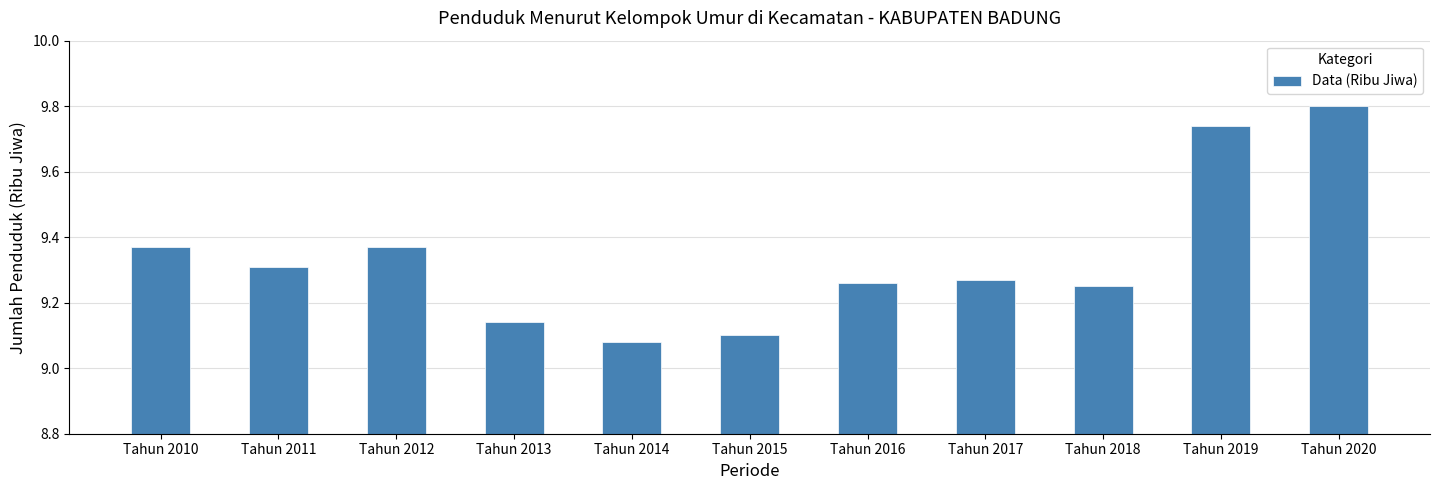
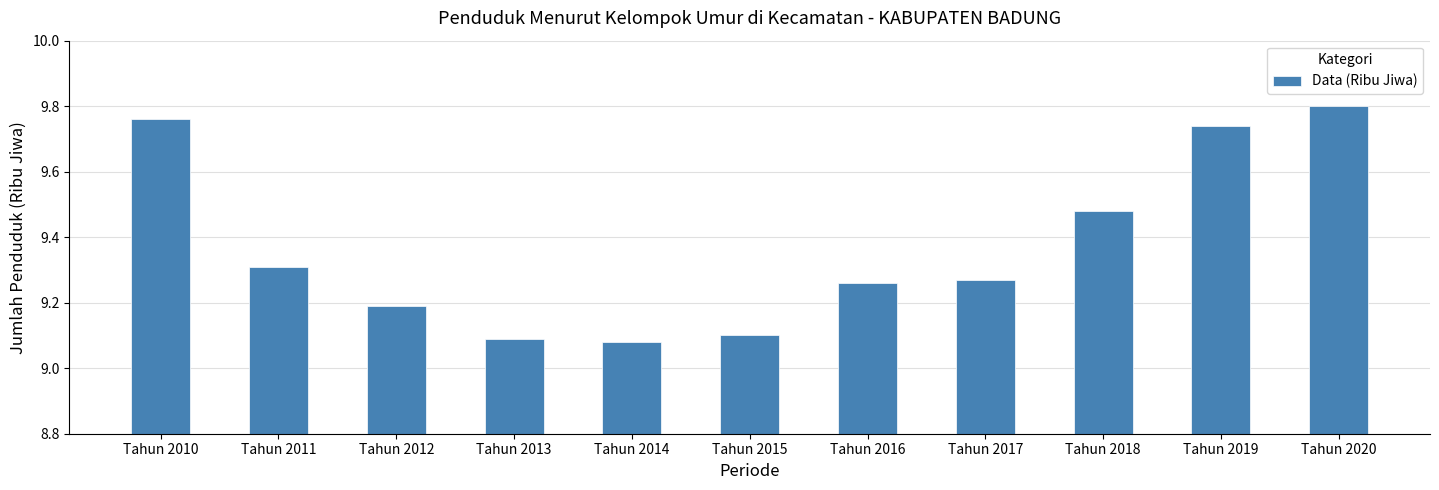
Tahun 2010: 9.37 -> 9.76
Tahun 2012: 9.37 -> 9.19
Tahun 2013: 9.14 -> 9.09
Tahun 2018: 9.25 -> 9.48
